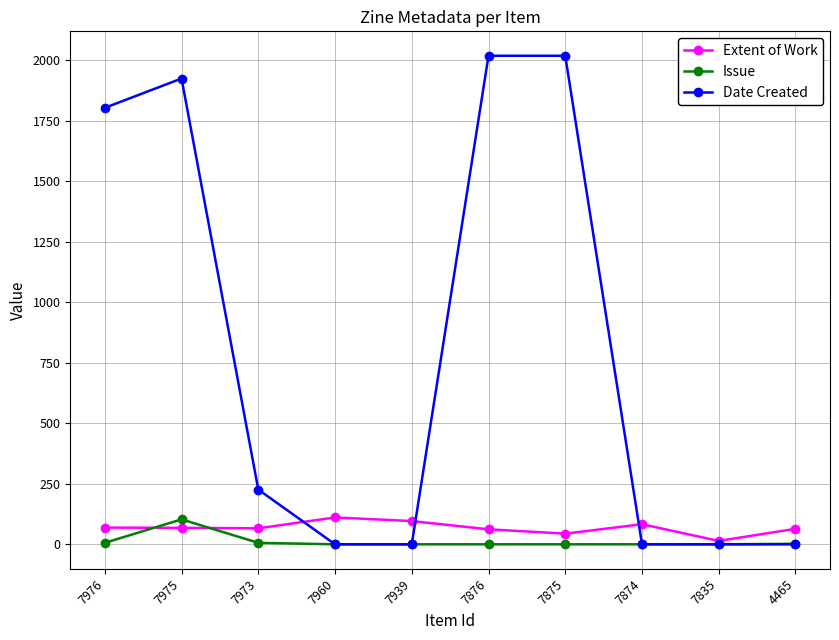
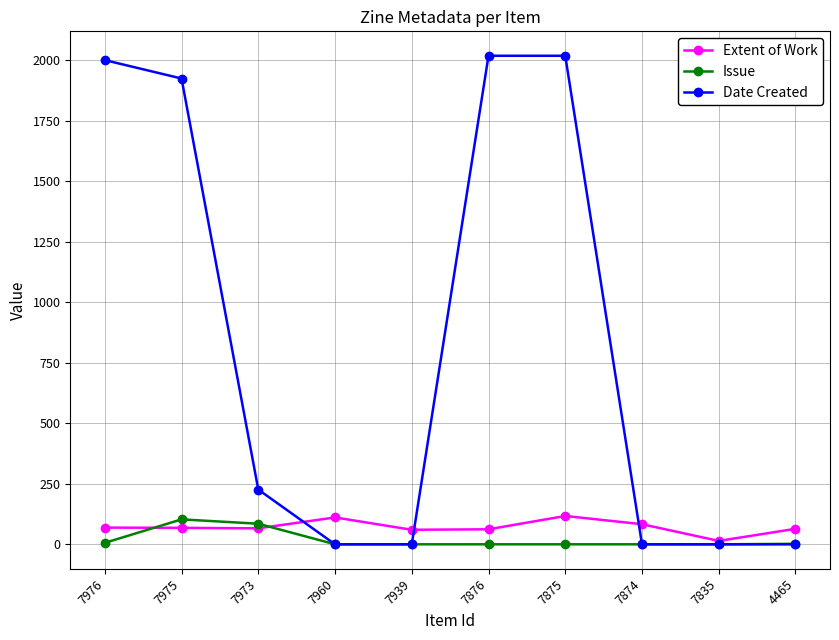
Date Created, 7976: 1800 -> 2000
Issue, 7973: 10 -> 90
Extent of Work, 7939: 100 -> 60
Extent of Work, 7875: 40 -> 120
